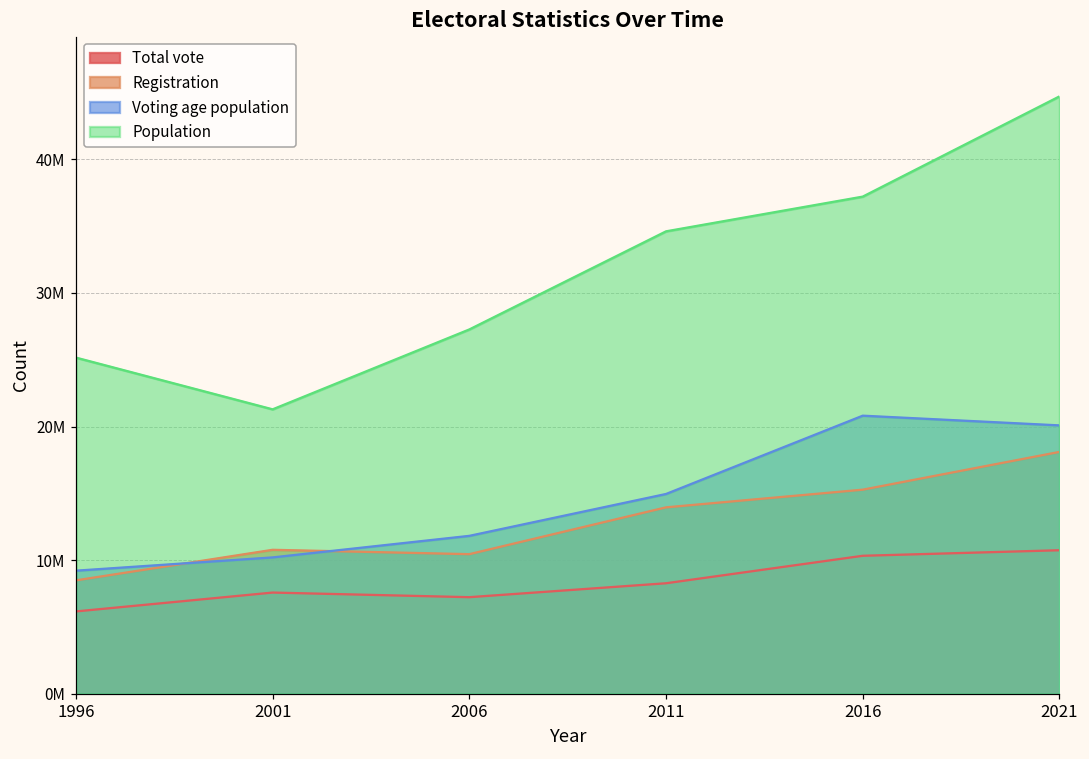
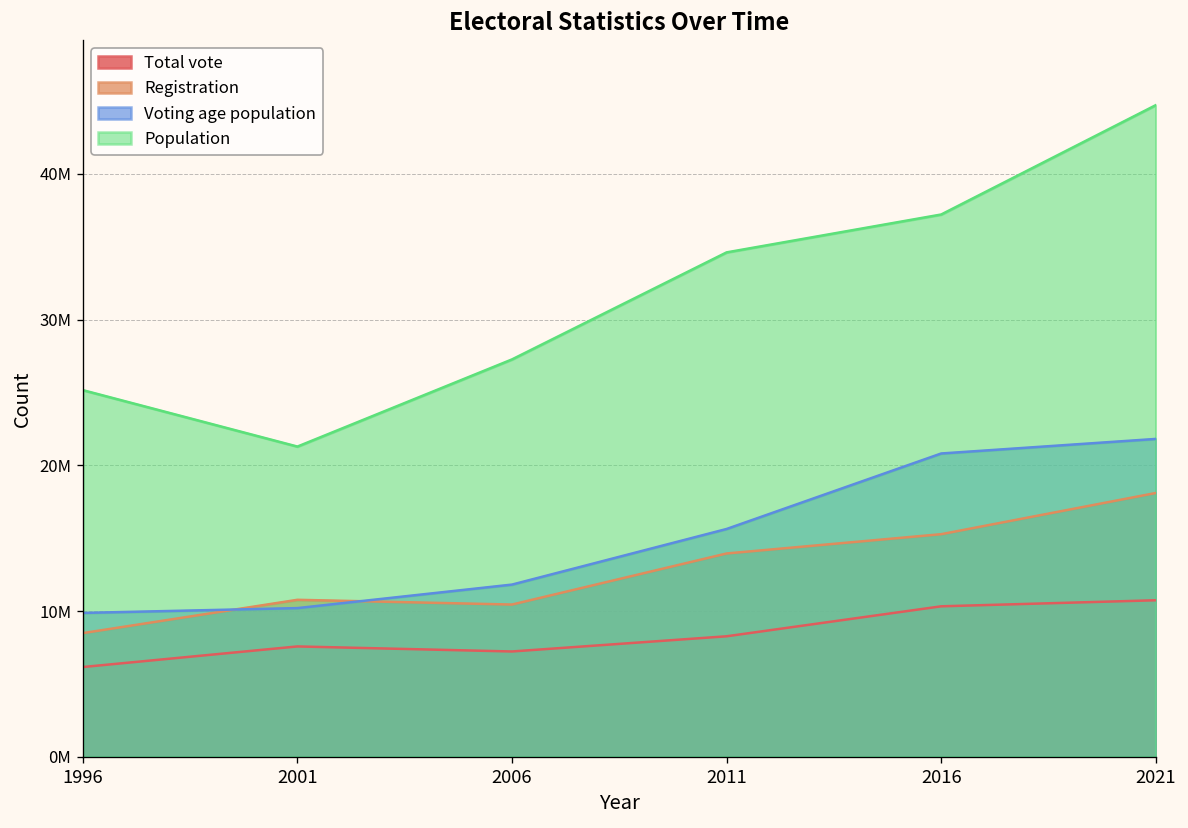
Voting age population, 1996: 9200000 -> 9900000
Voting age population, 2011: 15000000 -> 15600000
Voting age population, 2021: 20100000 -> 21800000
